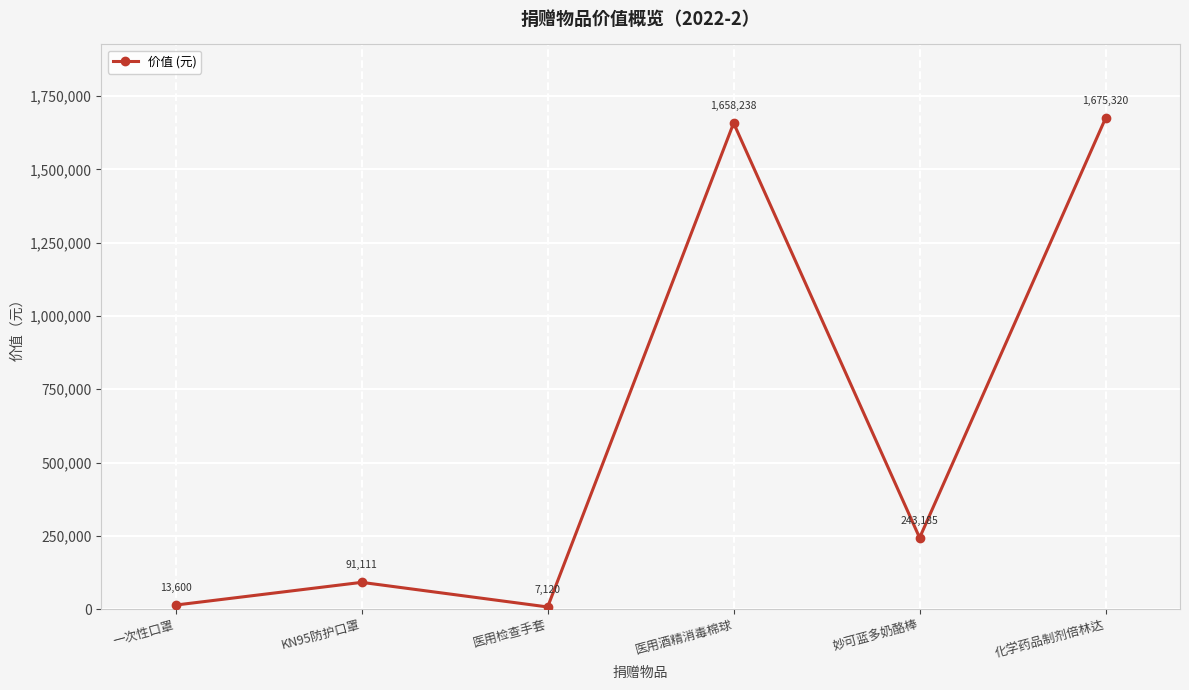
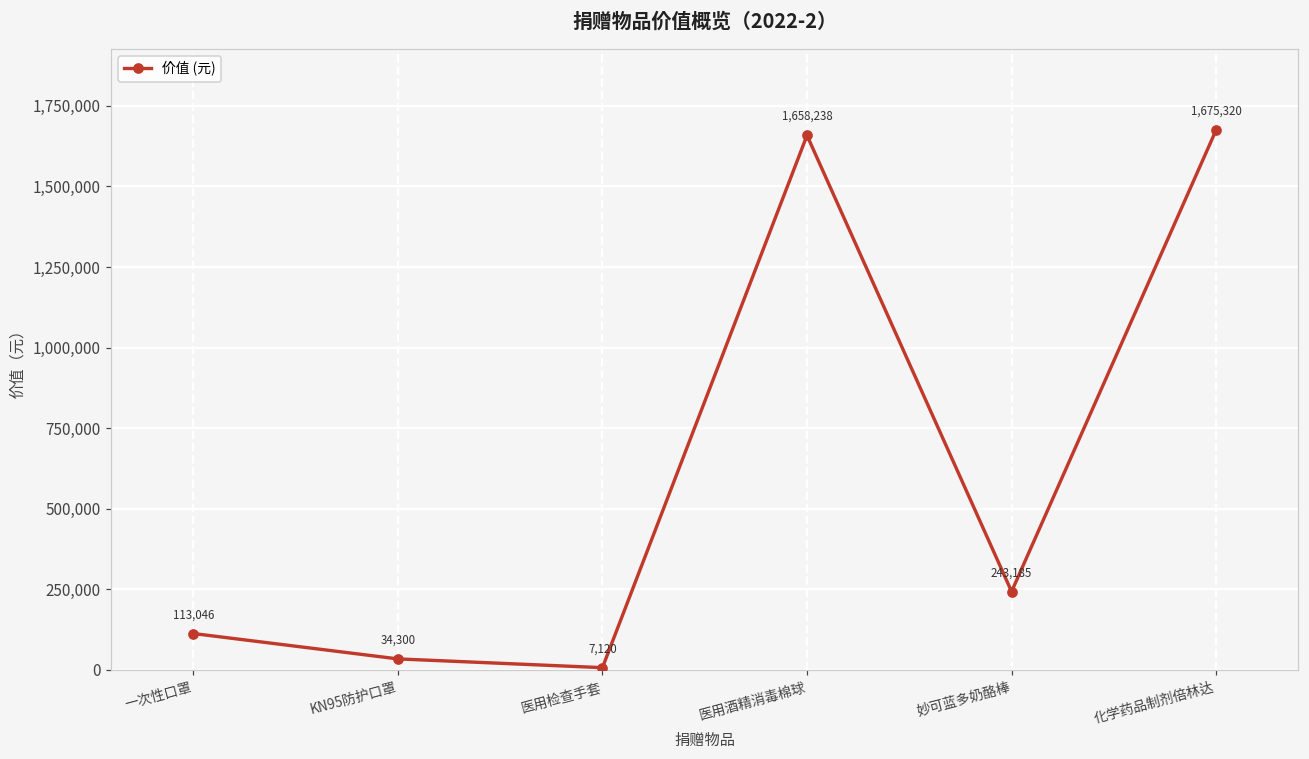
一次性口罩: 13,600 -> 113,046
KN95防护口罩: 91,111 -> 34,300
